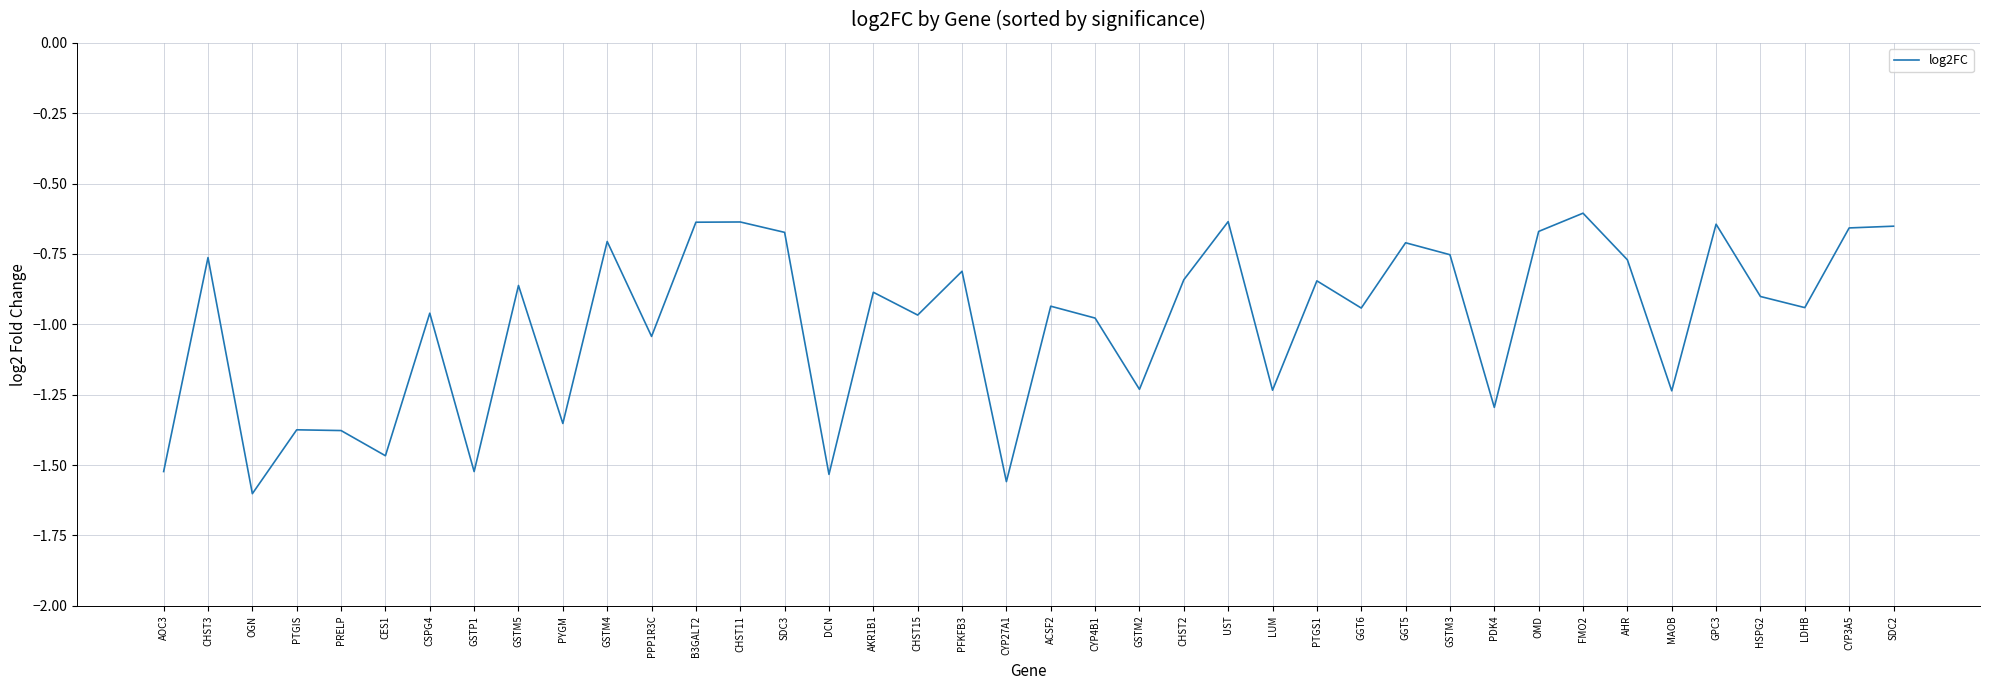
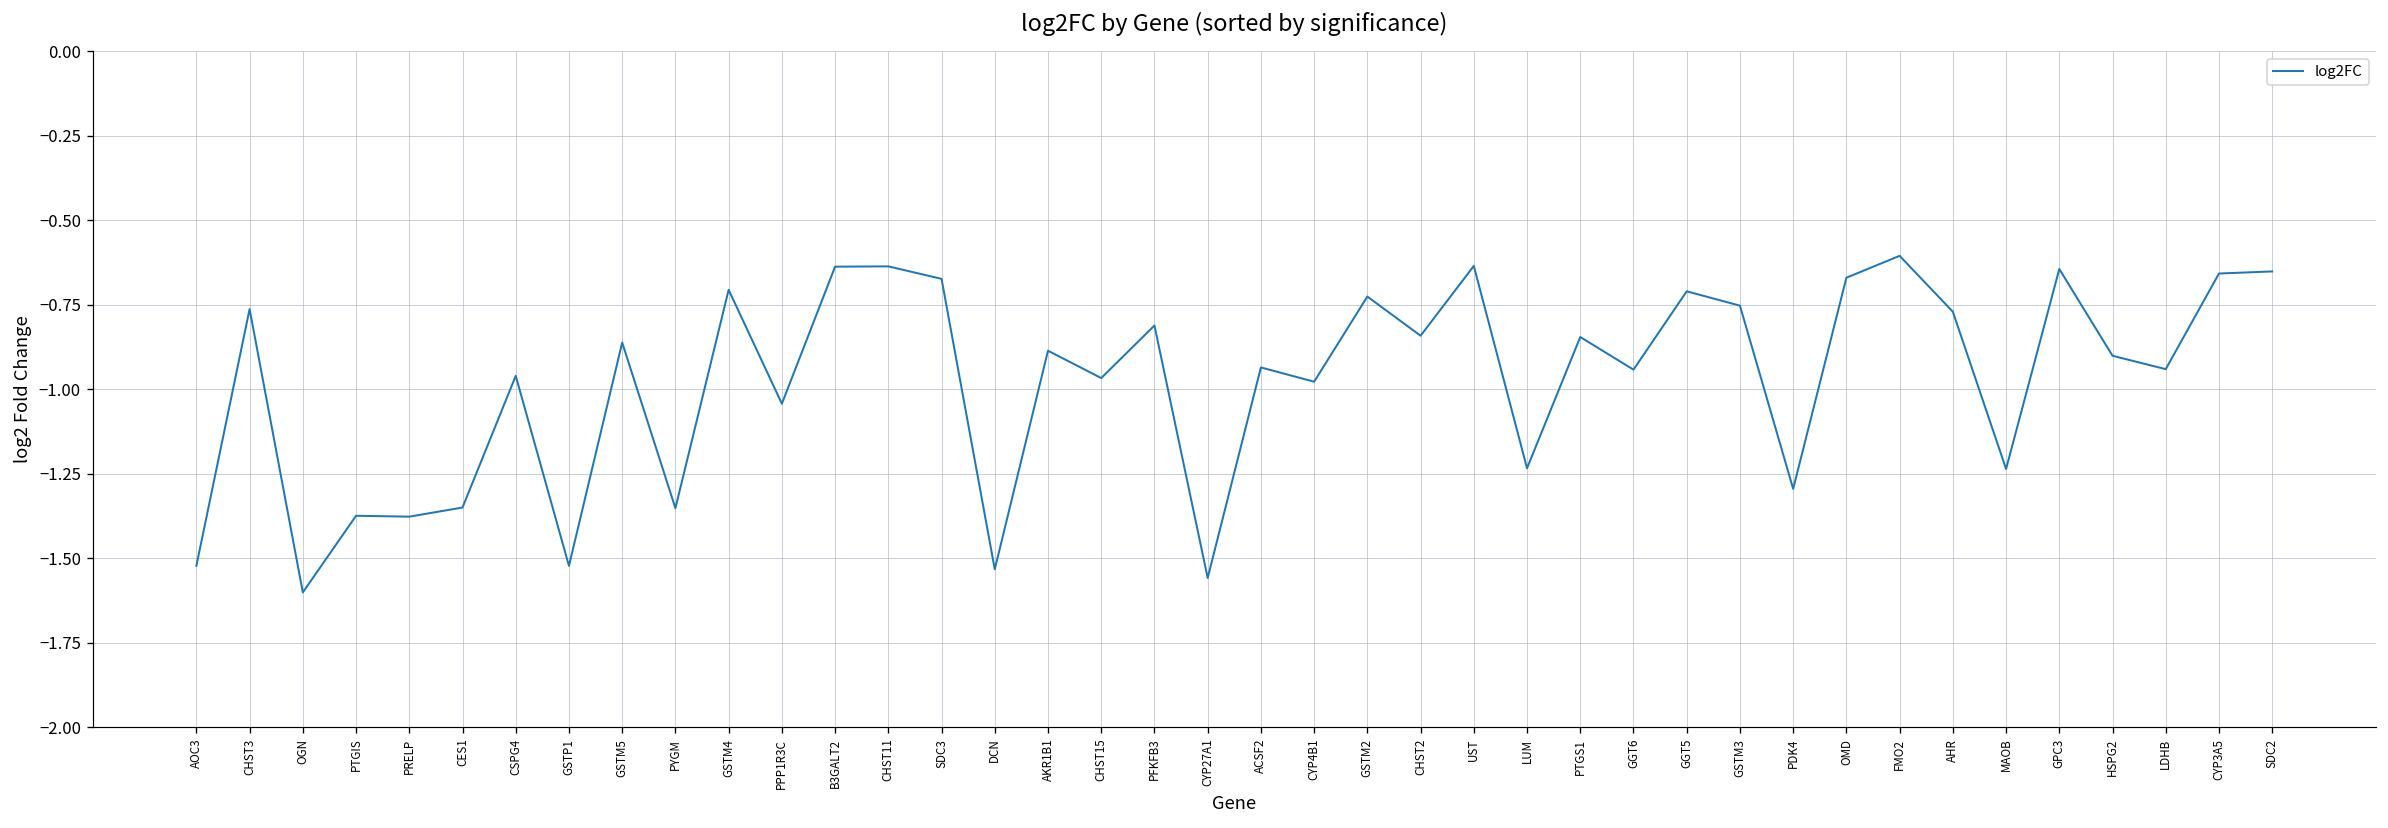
CES1: -1.47 -> -1.35
GSTM2: -1.23 -> -0.73
